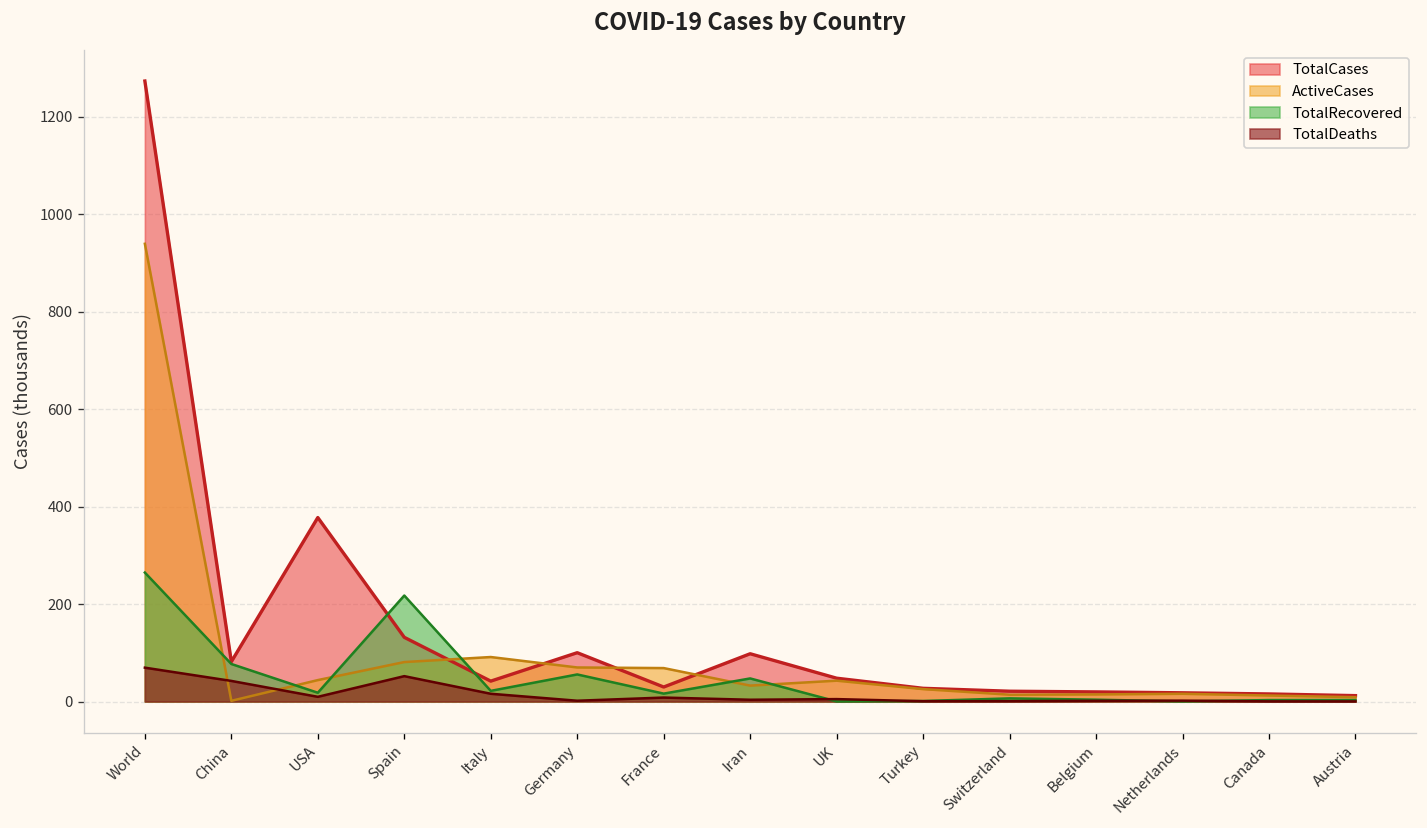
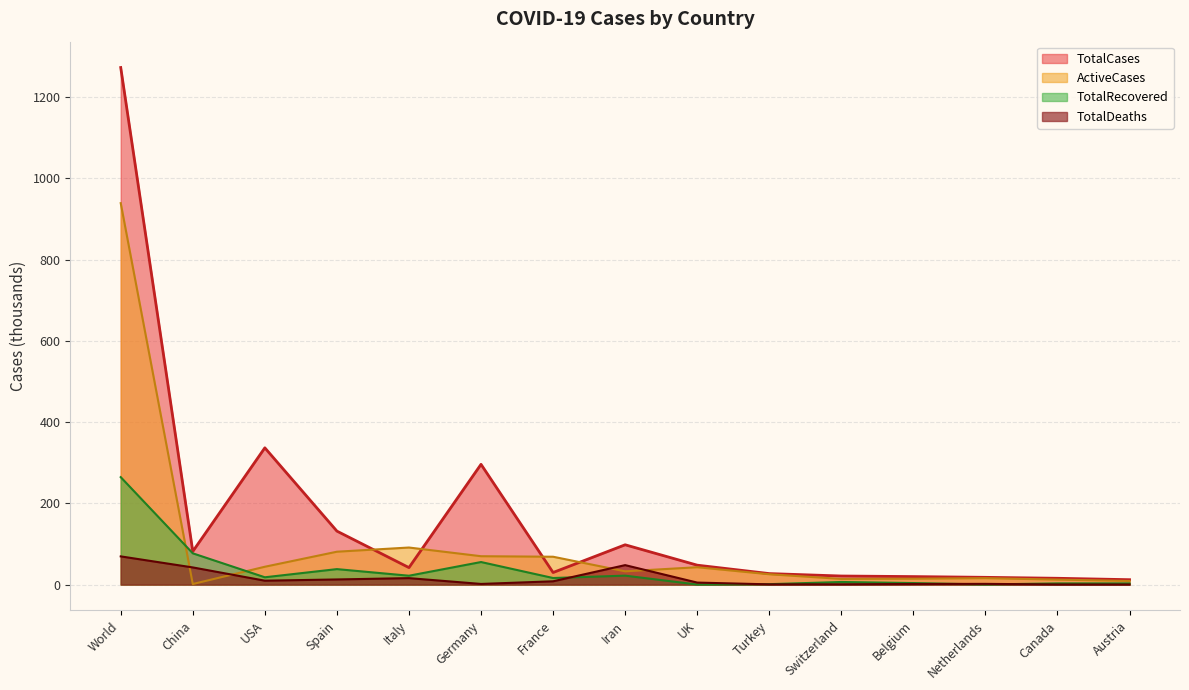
TotalCases, USA: 380 -> 340
TotalRecovered, Spain: 220 -> 40
TotalDeaths, Spain: 50 -> 10
TotalCases, Germany: 100 -> 300
TotalRecovered, Iran: 50 -> 20
TotalDeaths, Iran: 0 -> 50
